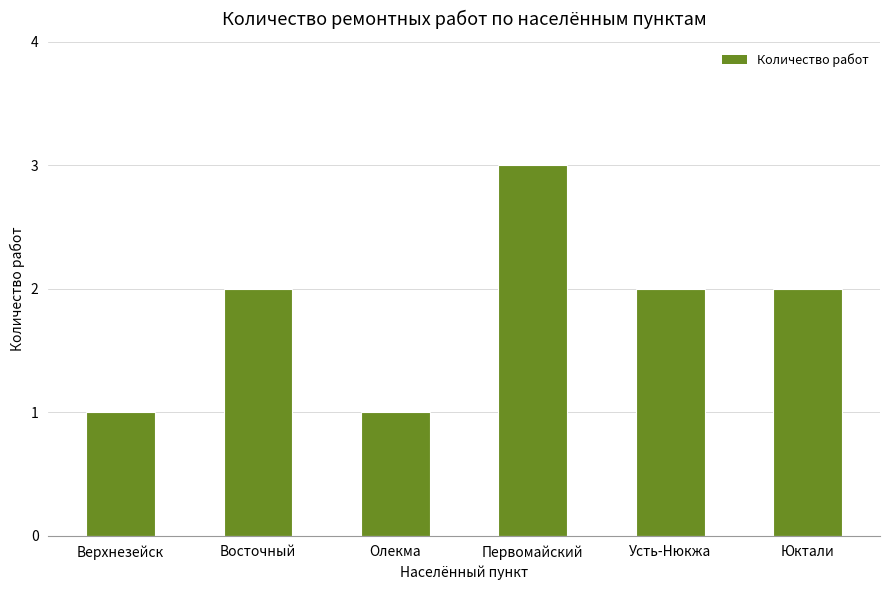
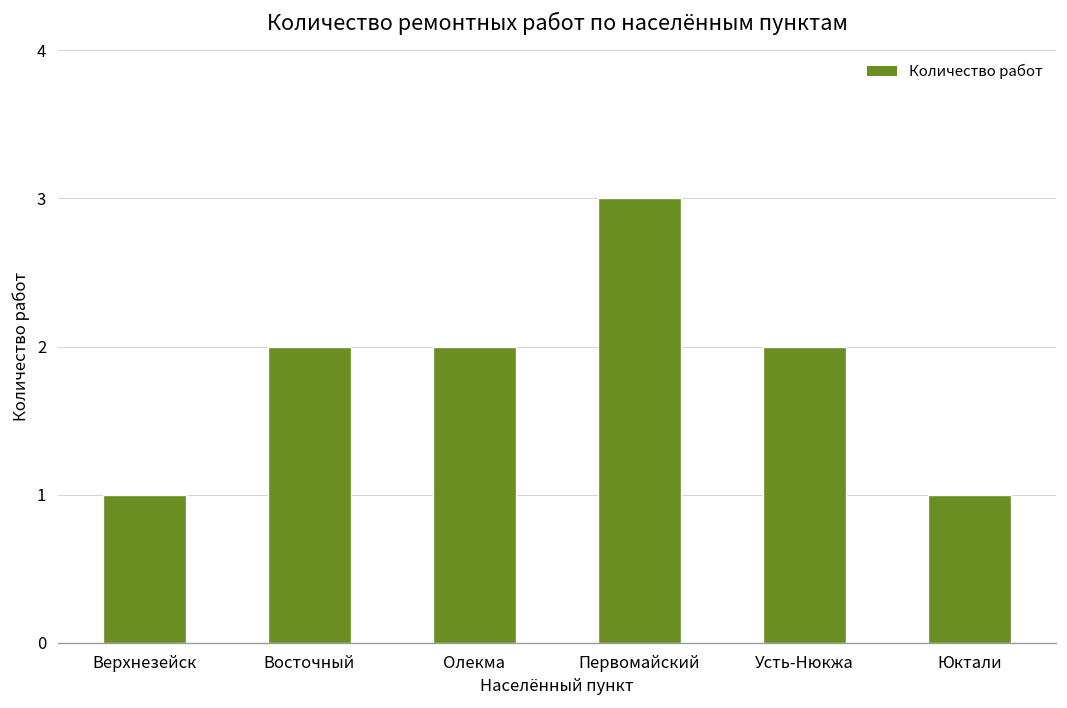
Олекма: 1 -> 2
Юктали: 2 -> 1
